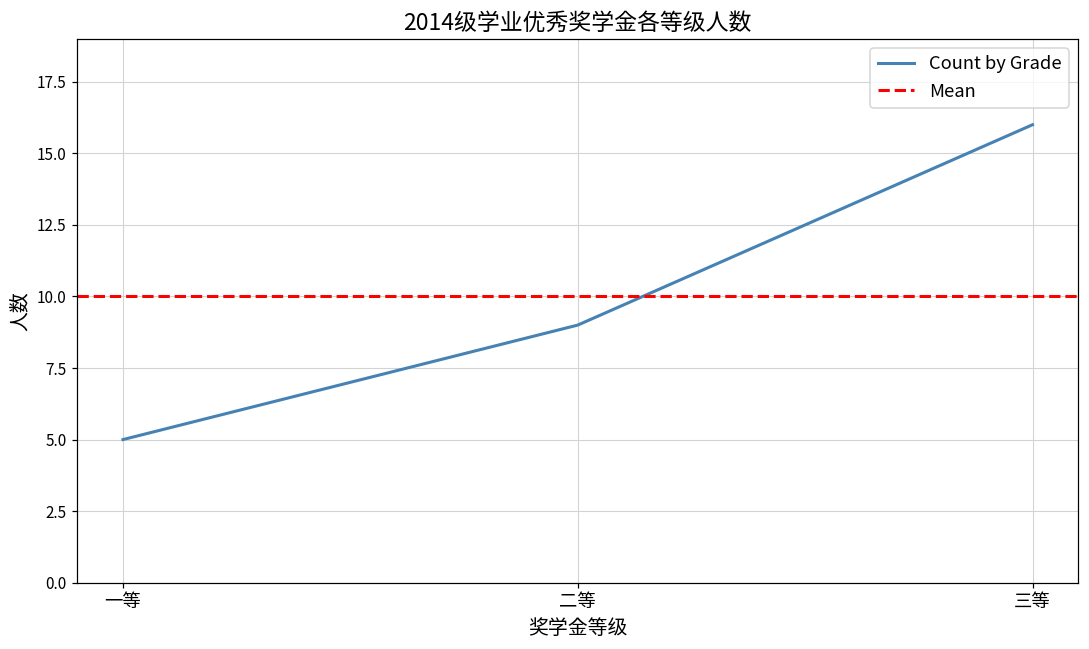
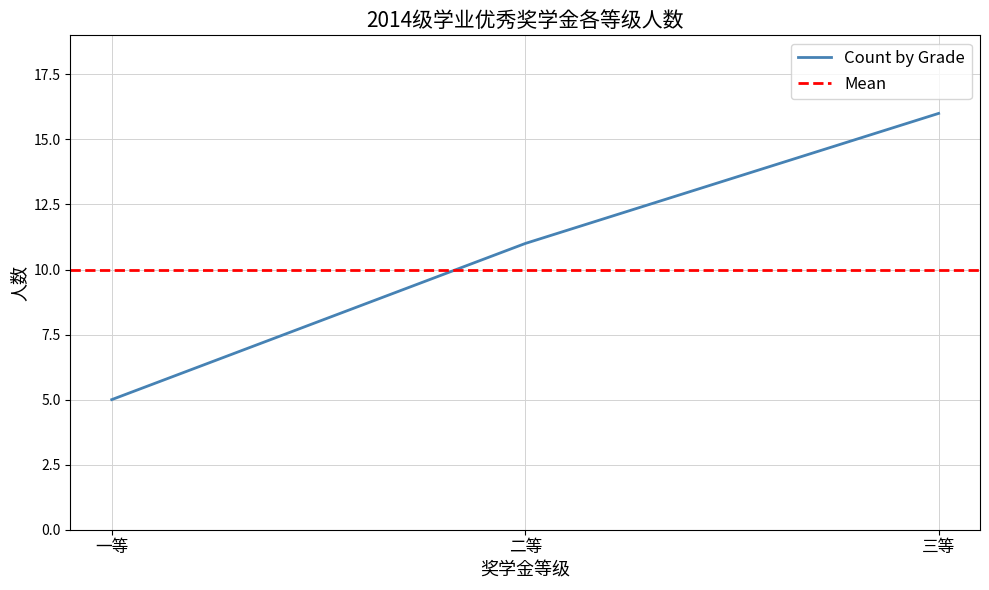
二等: 9 -> 11
